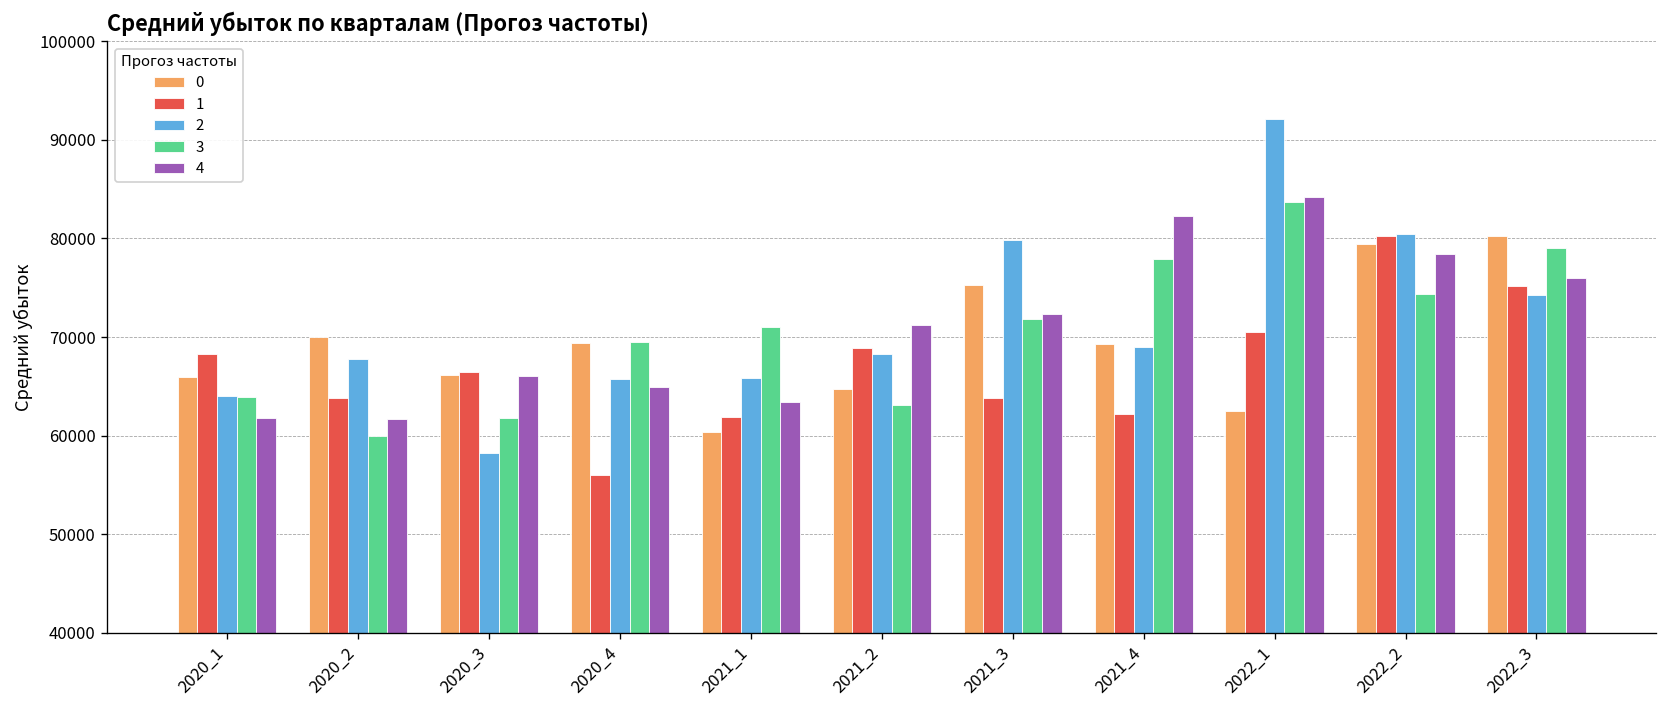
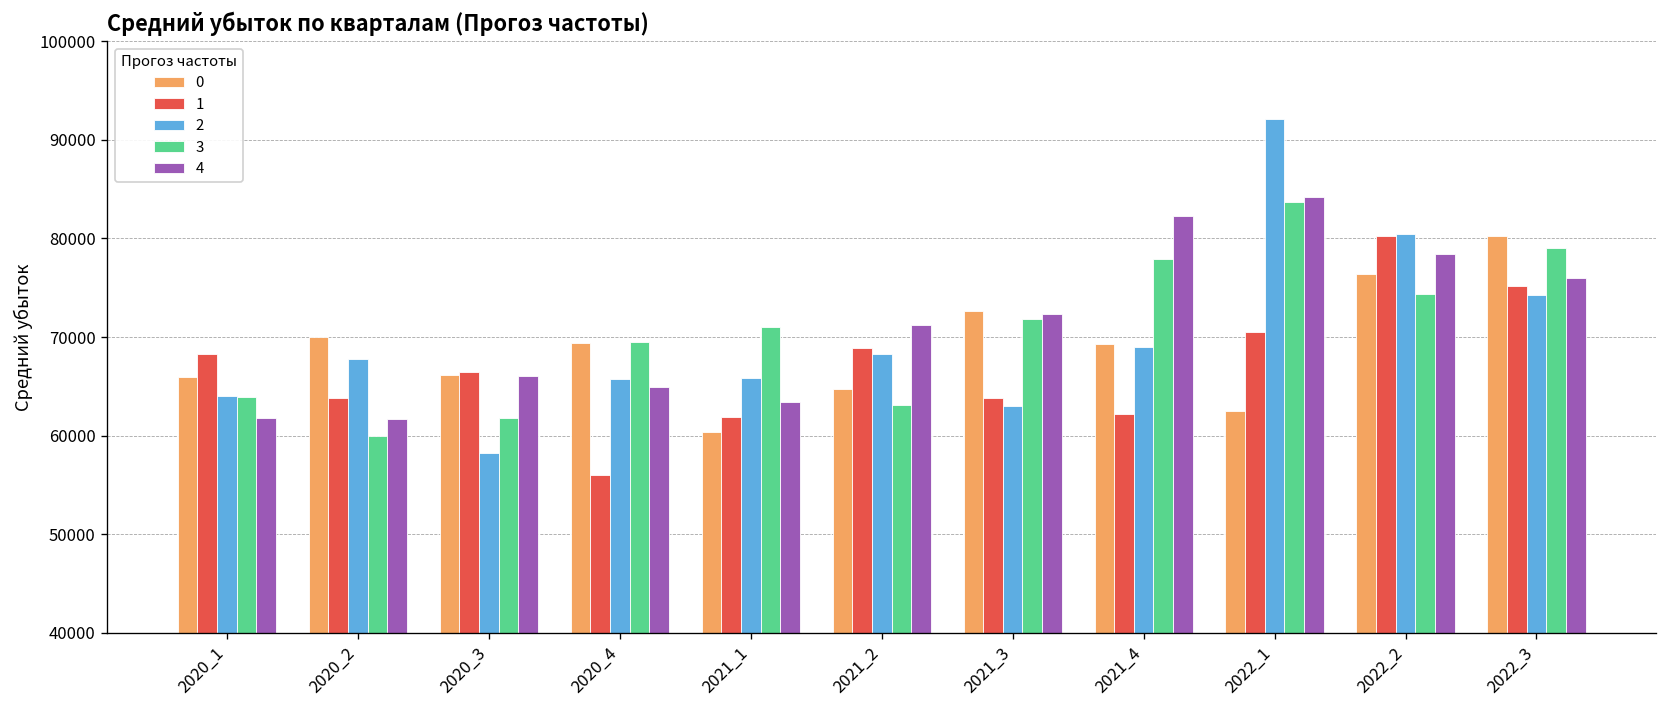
0, 2021_3: 75000 -> 73000
2, 2021_3: 80000 -> 63000
0, 2022_2: 79000 -> 76000
